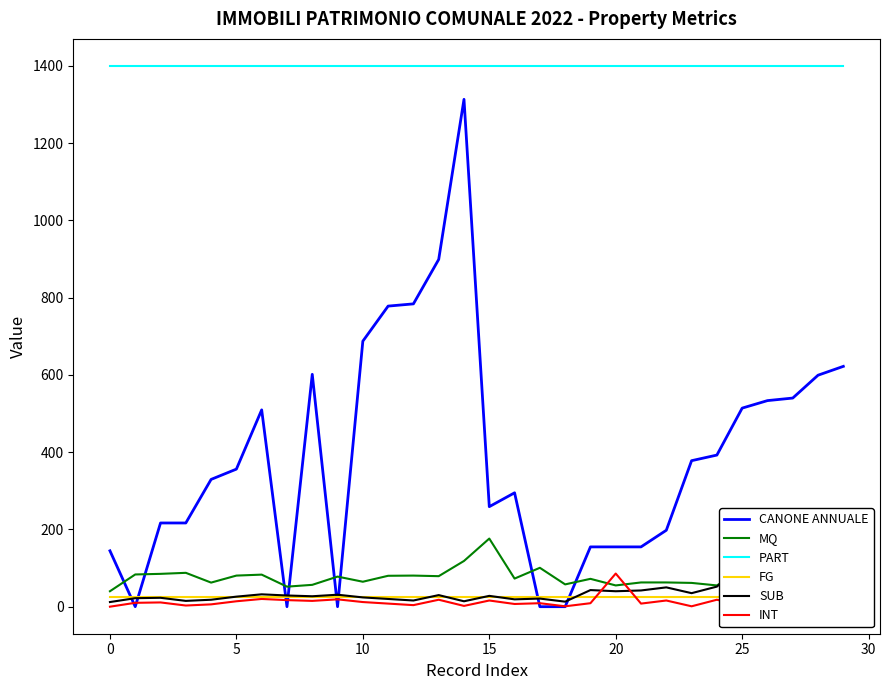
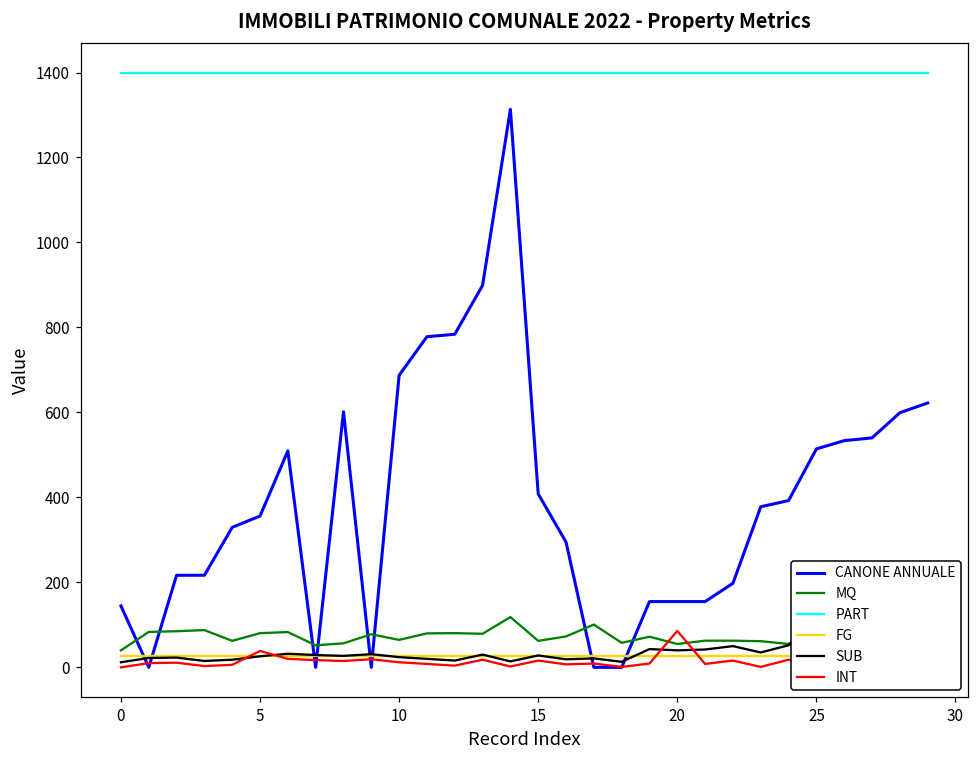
INT, 5: 10 -> 40
CANONE ANNUALE, 15: 260 -> 410
MQ, 15: 180 -> 60
